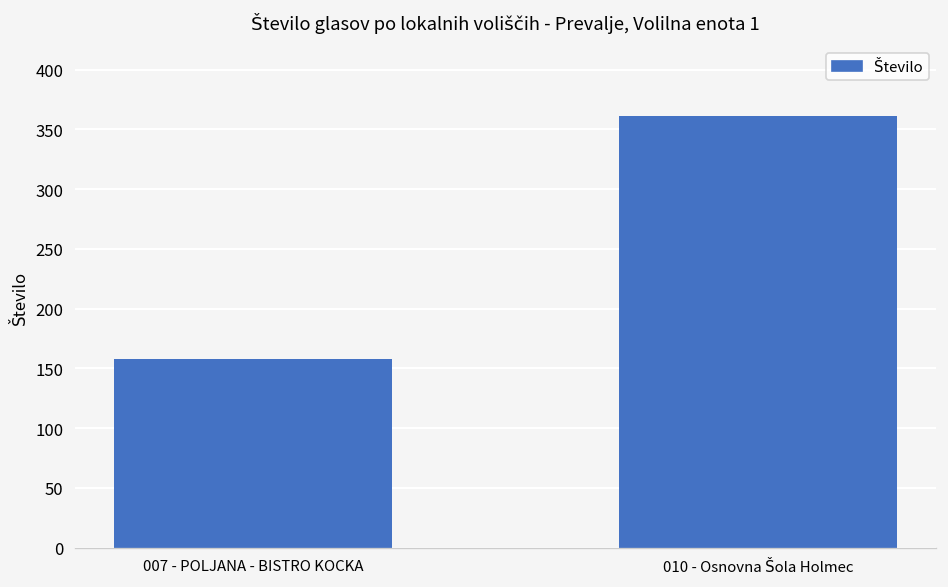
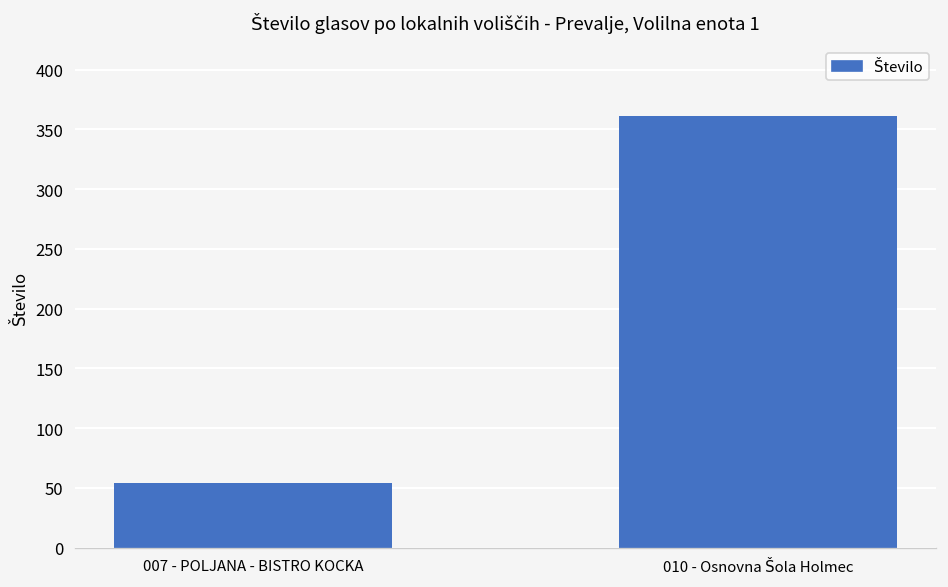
007 - POLJANA - BISTRO KOCKA: 160 -> 50
